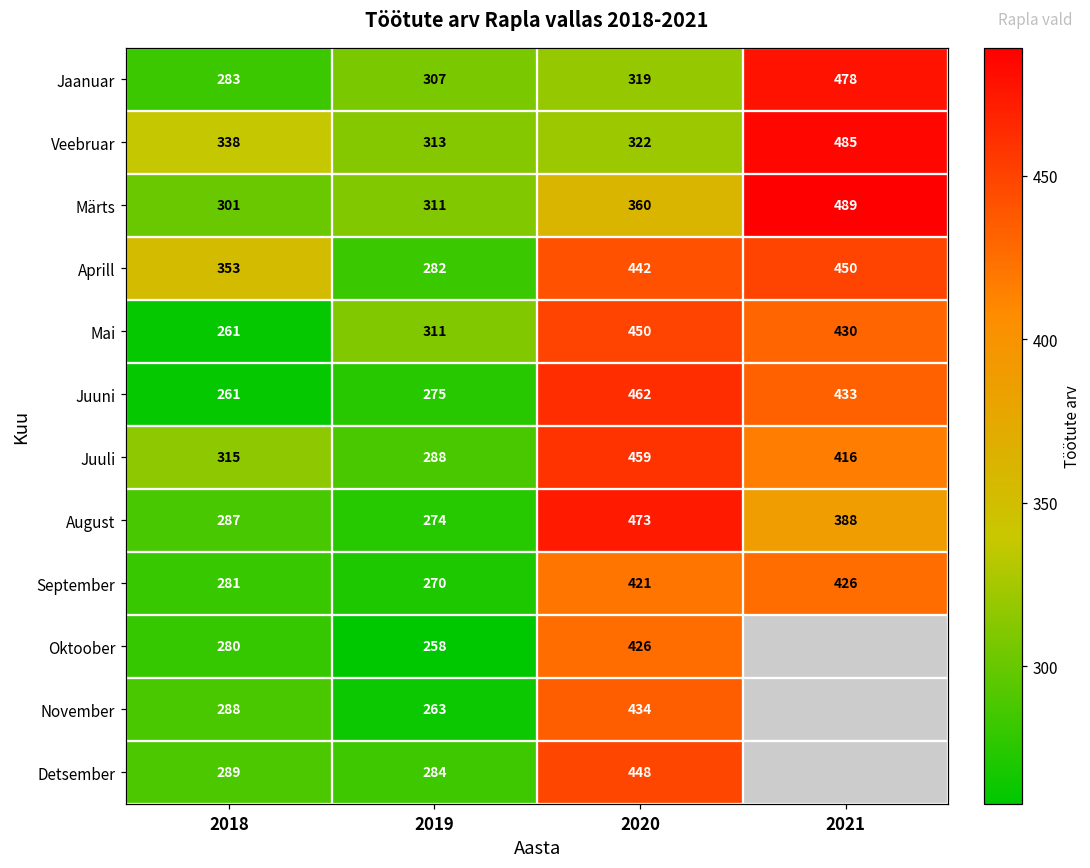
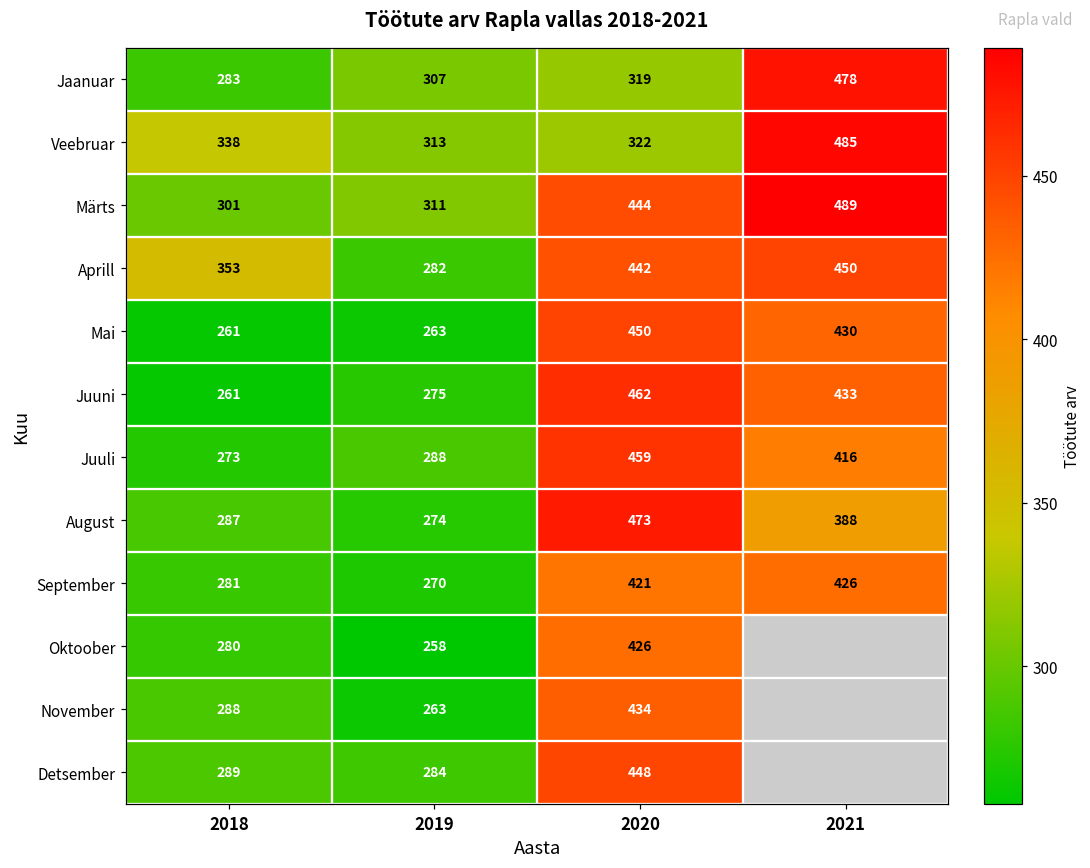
Märts, 2020: 360 -> 444
Mai, 2019: 311 -> 263
Juuli, 2018: 315 -> 273
